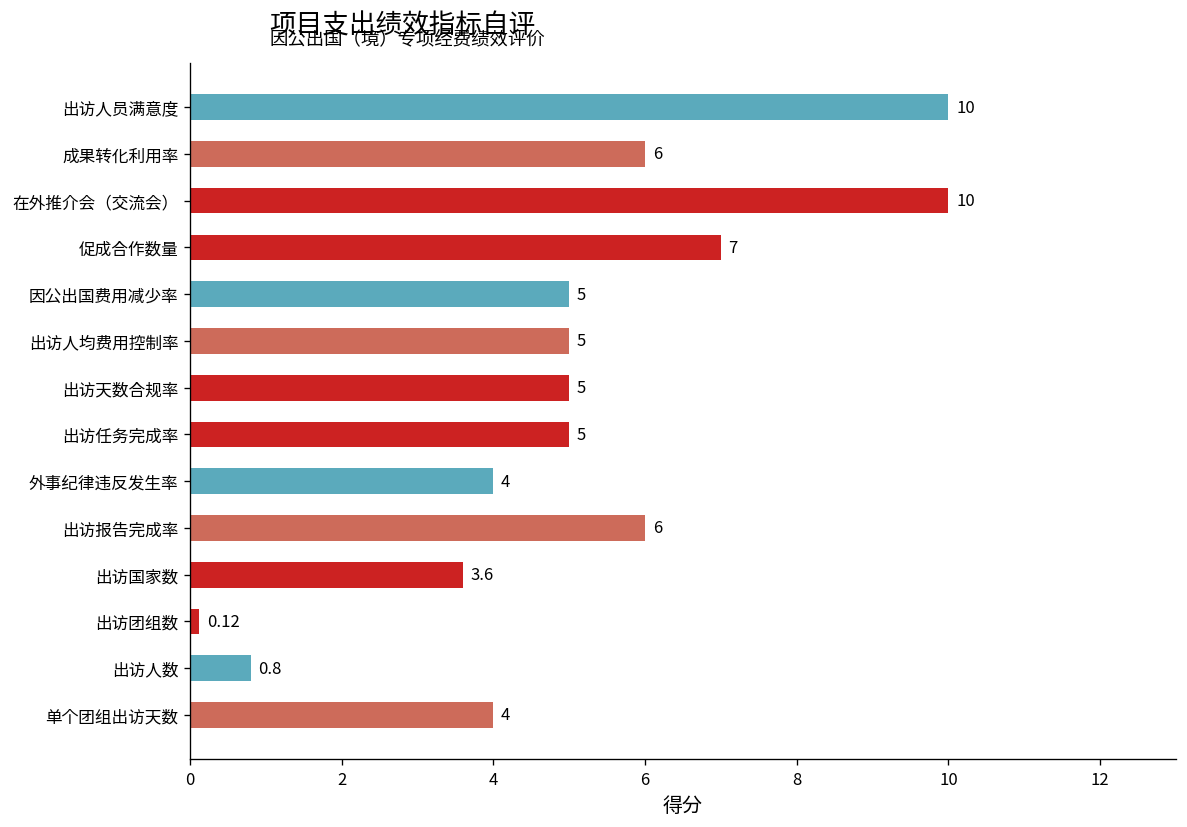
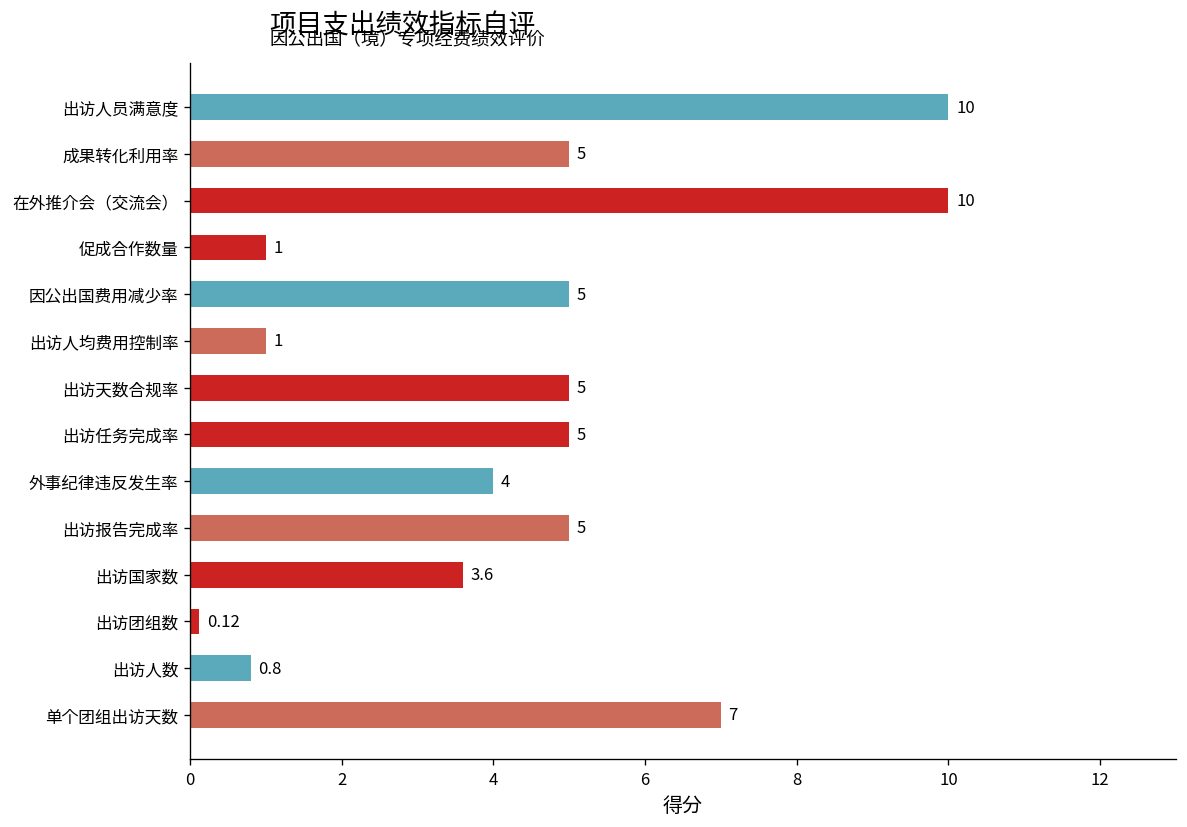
成果转化利用率: 6 -> 5
促成合作数量: 7 -> 1
出访人均费用控制率: 5 -> 1
出访报告完成率: 6 -> 5
单个团组出访天数: 4 -> 7
